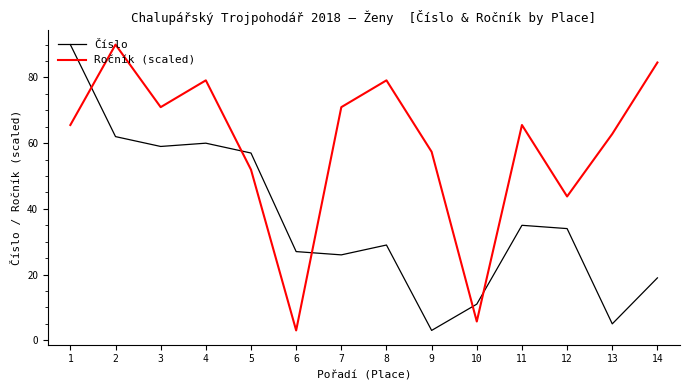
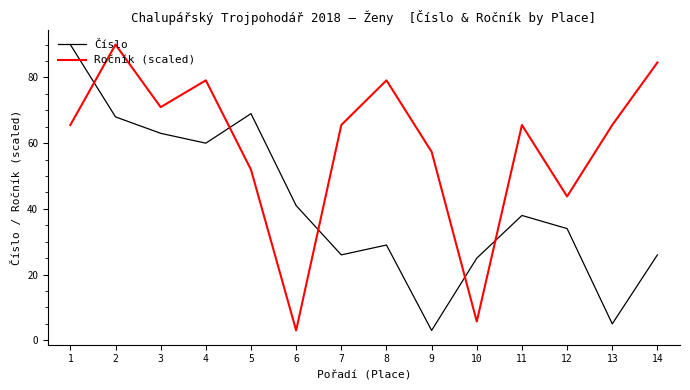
Číslo, 2: 62 -> 68
Číslo, 3: 59 -> 63
Číslo, 5: 57 -> 69
Číslo, 6: 27 -> 41
Ročník (scaled), 7: 71 -> 66
Číslo, 10: 11 -> 25
Číslo, 11: 35 -> 38
Ročník (scaled), 13: 63 -> 66
Číslo, 14: 19 -> 26
